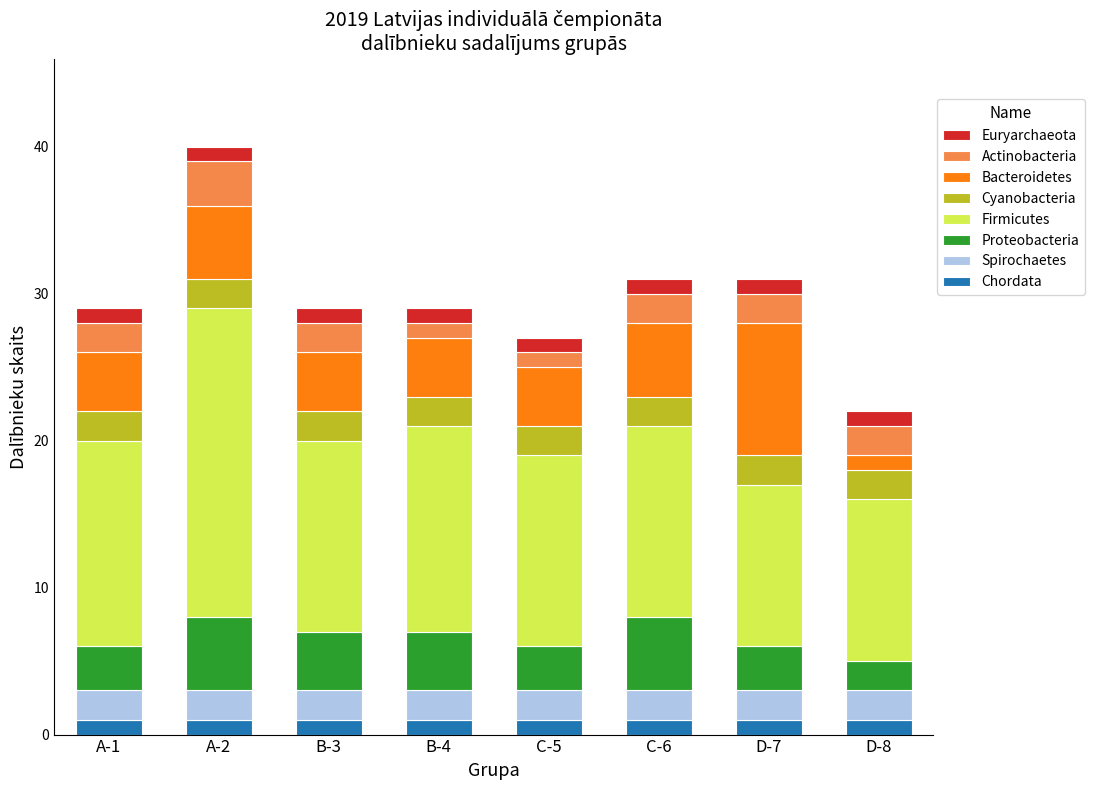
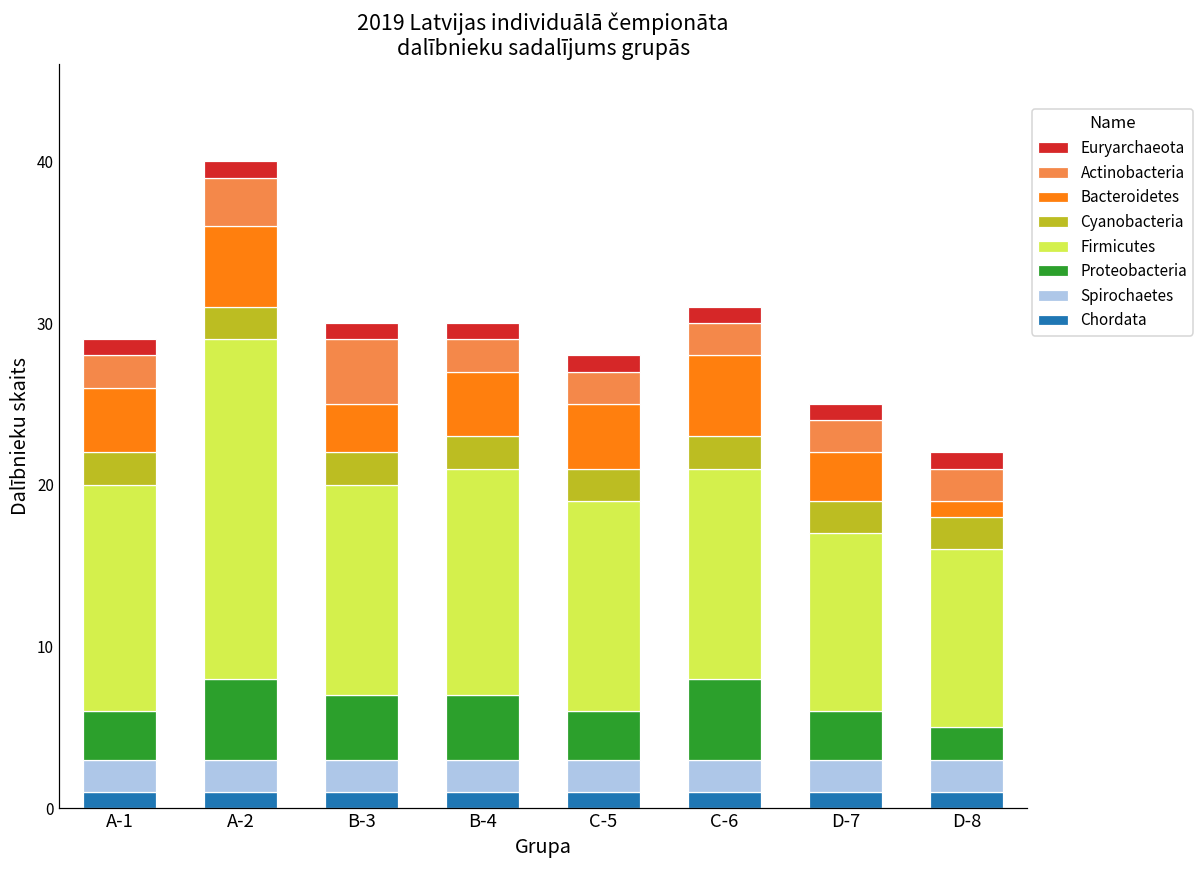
Bacteroidetes, B-3: 4 -> 3
Actinobacteria, B-3: 2 -> 4
Actinobacteria, B-4: 1 -> 2
Actinobacteria, C-5: 1 -> 2
Bacteroidetes, D-7: 9 -> 3
